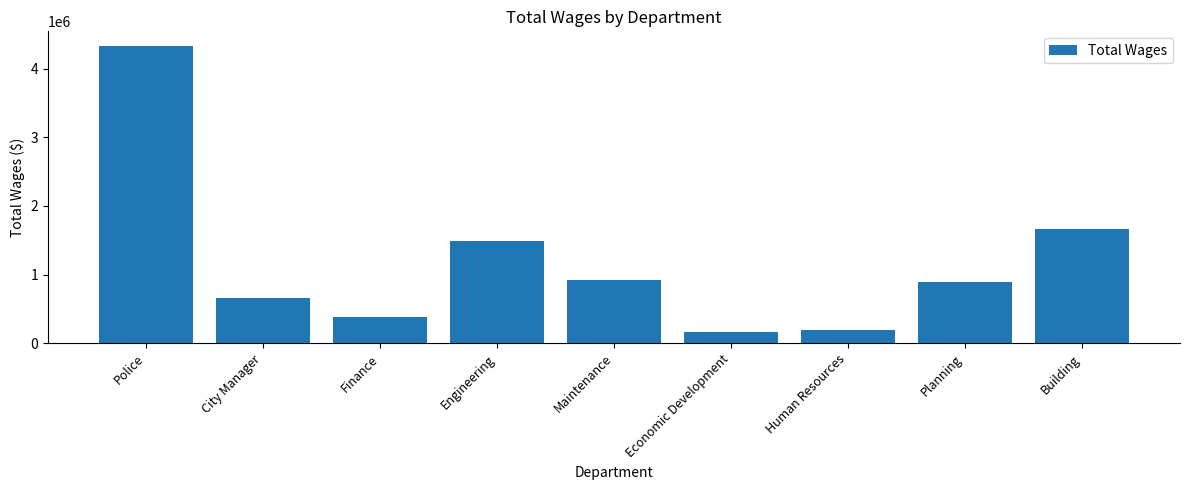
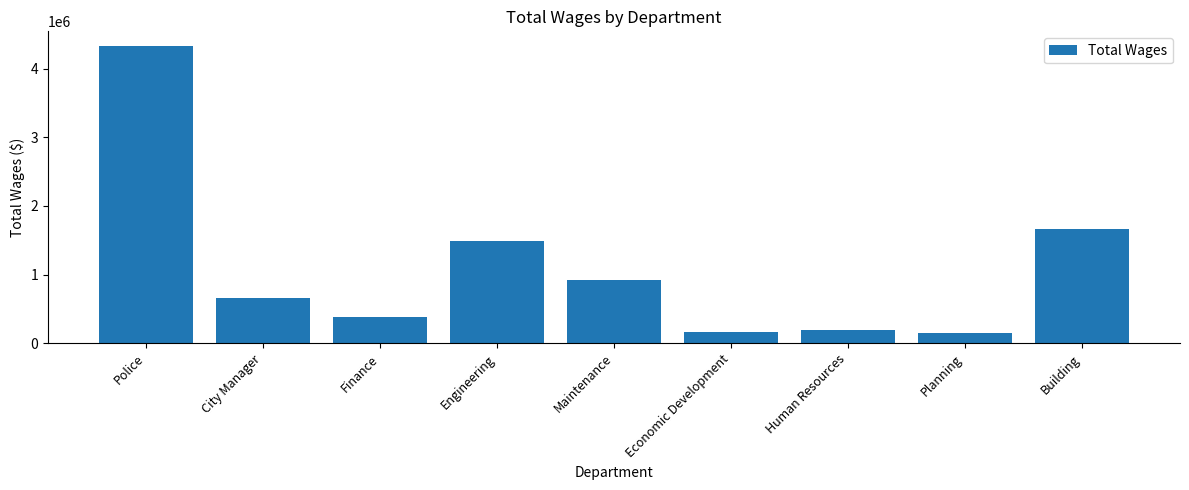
Planning: 900000 -> 200000
